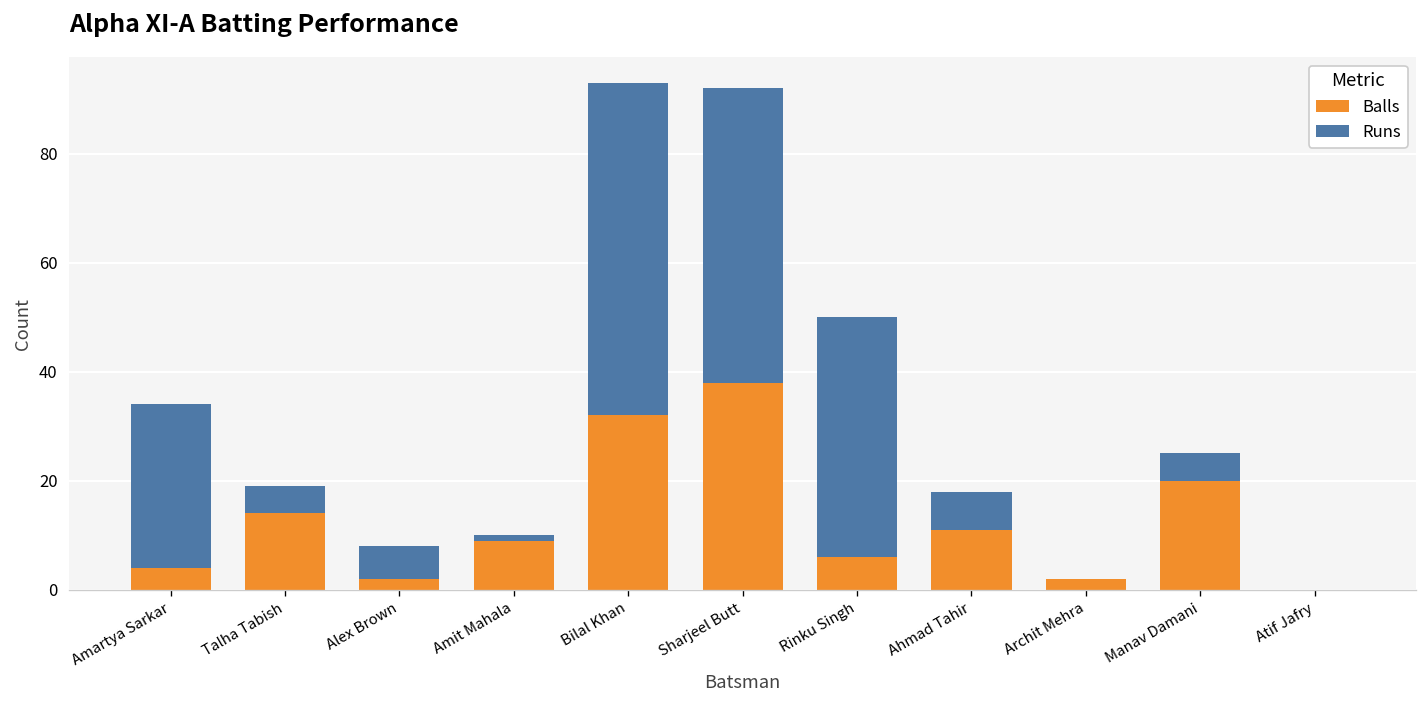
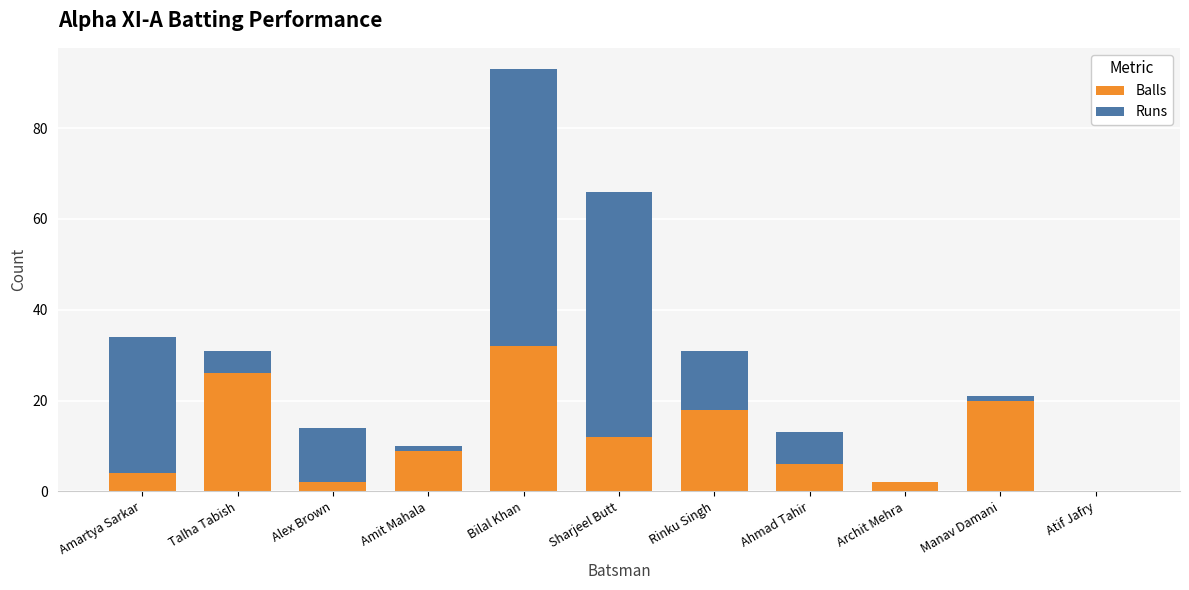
Balls, Talha Tabish: 14 -> 26
Runs, Alex Brown: 6 -> 12
Balls, Sharjeel Butt: 38 -> 12
Balls, Rinku Singh: 6 -> 18
Runs, Rinku Singh: 44 -> 13
Balls, Ahmad Tahir: 11 -> 6
Runs, Manav Damani: 5 -> 1
